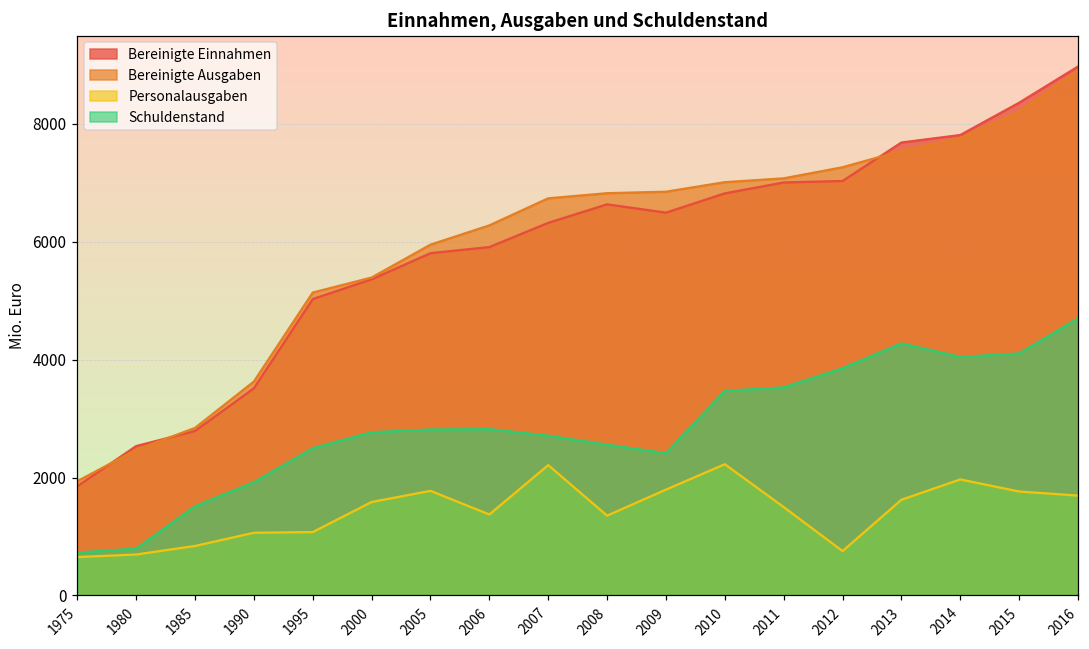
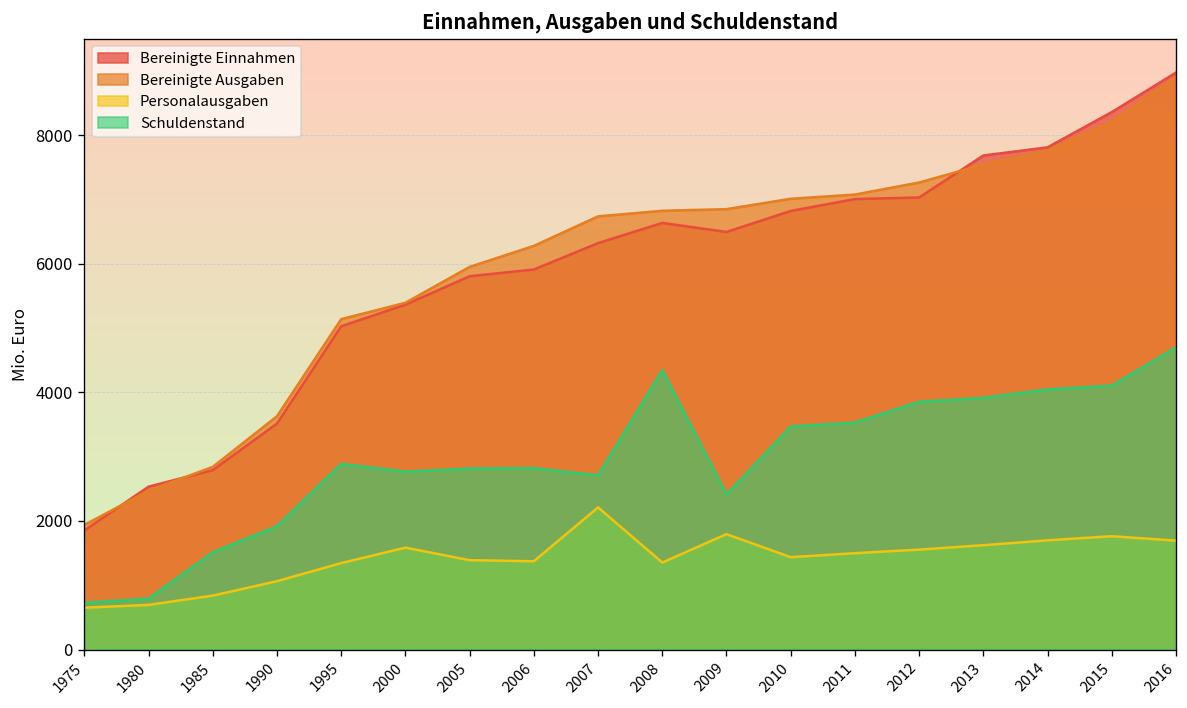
Personalausgaben, 1995: 1100 -> 1300
Schuldenstand, 1995: 2500 -> 2900
Personalausgaben, 2005: 1800 -> 1400
Schuldenstand, 2008: 2600 -> 4300
Personalausgaben, 2010: 2200 -> 1400
Personalausgaben, 2012: 800 -> 1600
Schuldenstand, 2013: 4300 -> 3900
Personalausgaben, 2014: 2000 -> 1700
